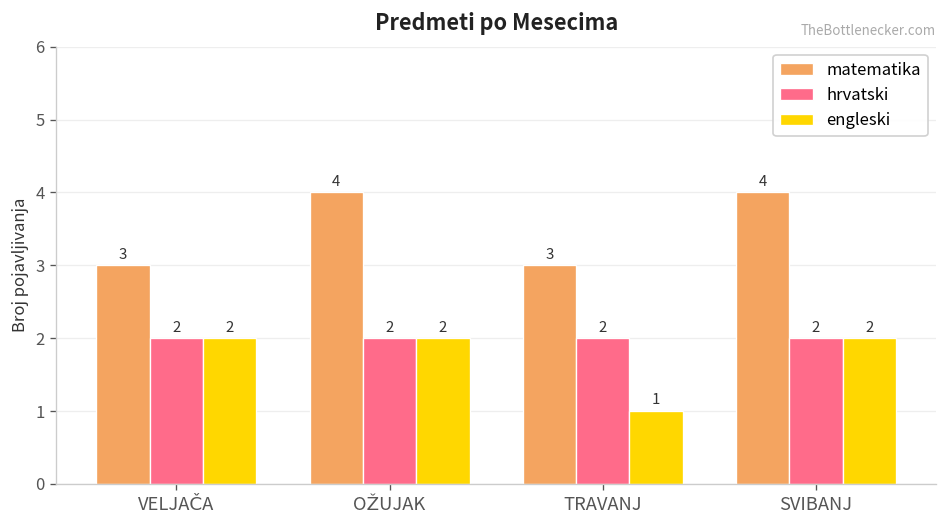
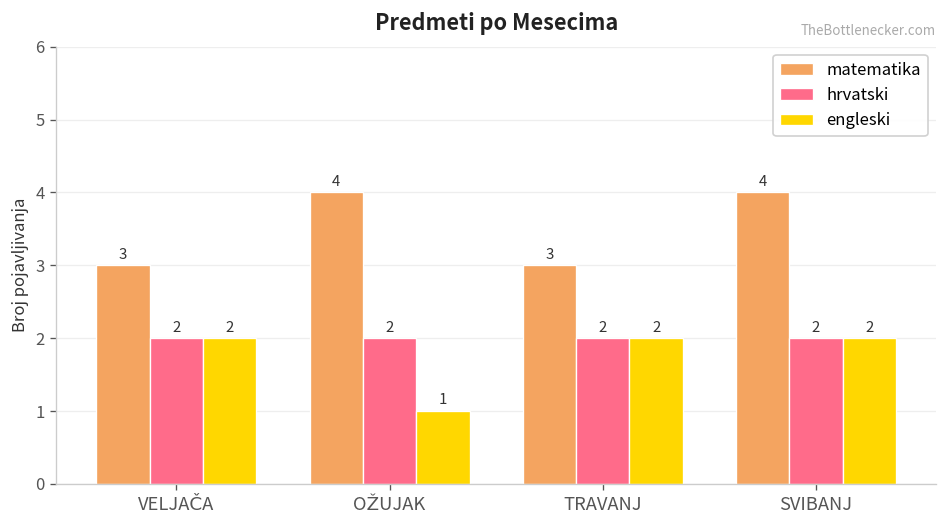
engleski, OŽUJAK: 2 -> 1
engleski, TRAVANJ: 1 -> 2
